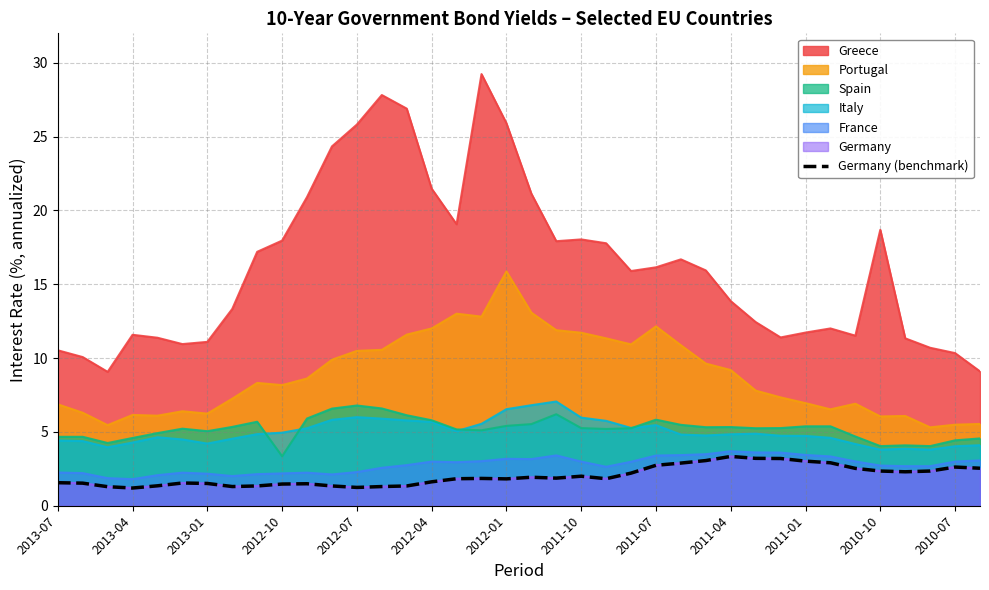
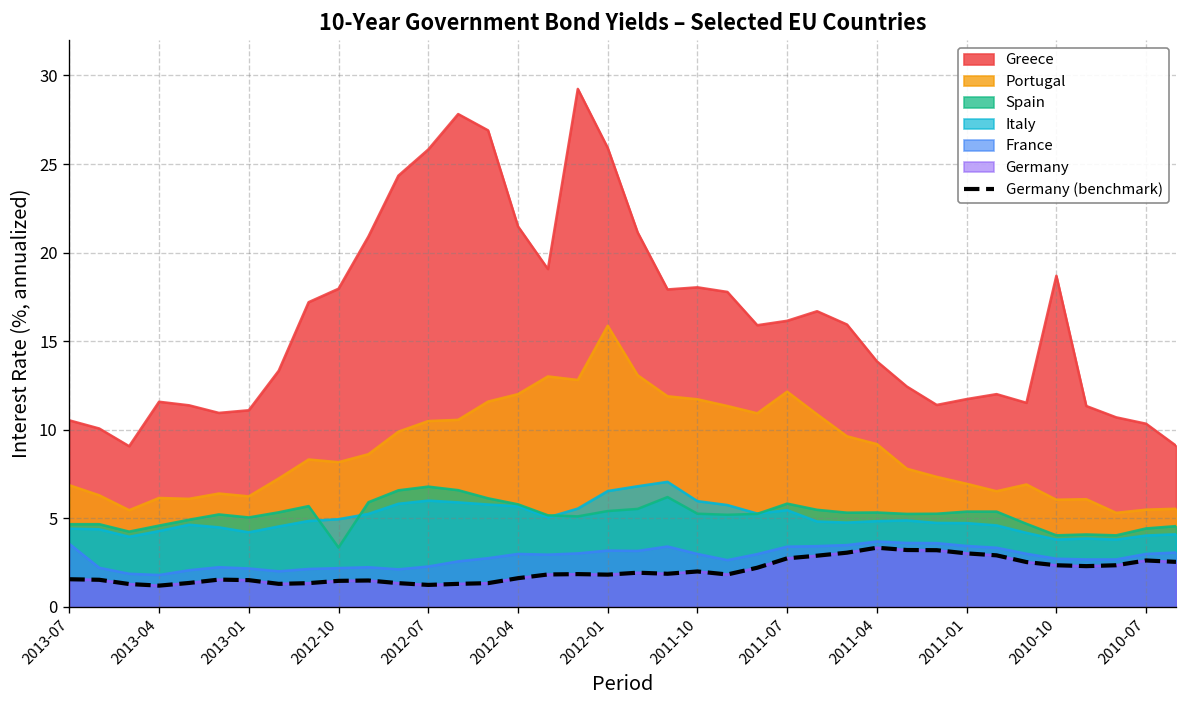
France, 2013-07: 2.3 -> 3.6
